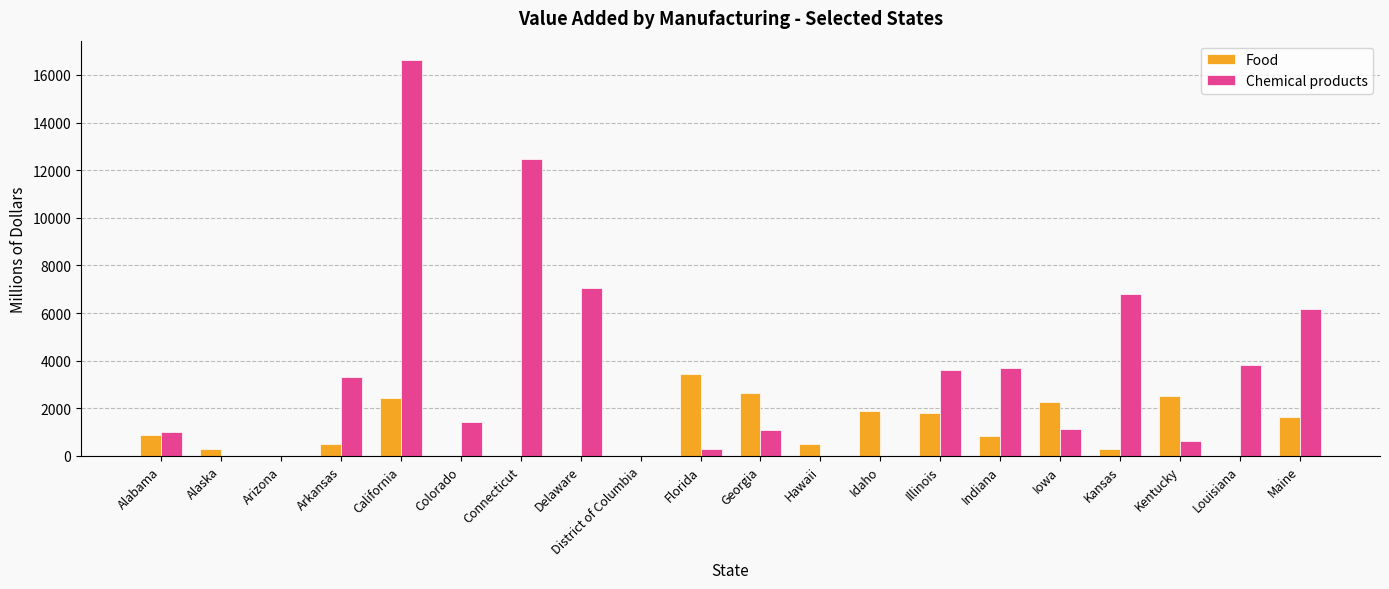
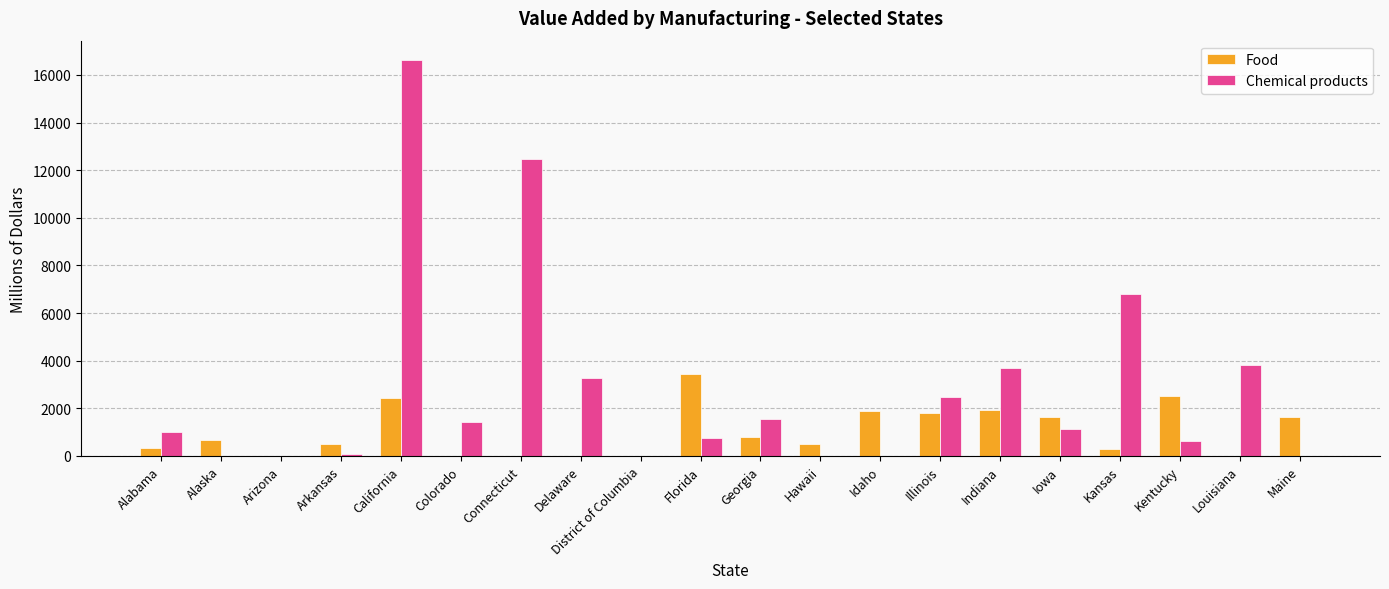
Food, Alabama: 900 -> 300
Food, Alaska: 300 -> 700
Chemical products, Arkansas: 3300 -> 100
Chemical products, Delaware: 7100 -> 3300
Chemical products, Florida: 300 -> 800
Food, Georgia: 2700 -> 800
Chemical products, Georgia: 1100 -> 1600
Chemical products, Illinois: 3600 -> 2500
Food, Indiana: 800 -> 1900
Food, Iowa: 2300 -> 1600
Chemical products, Maine: 6200 -> 0
